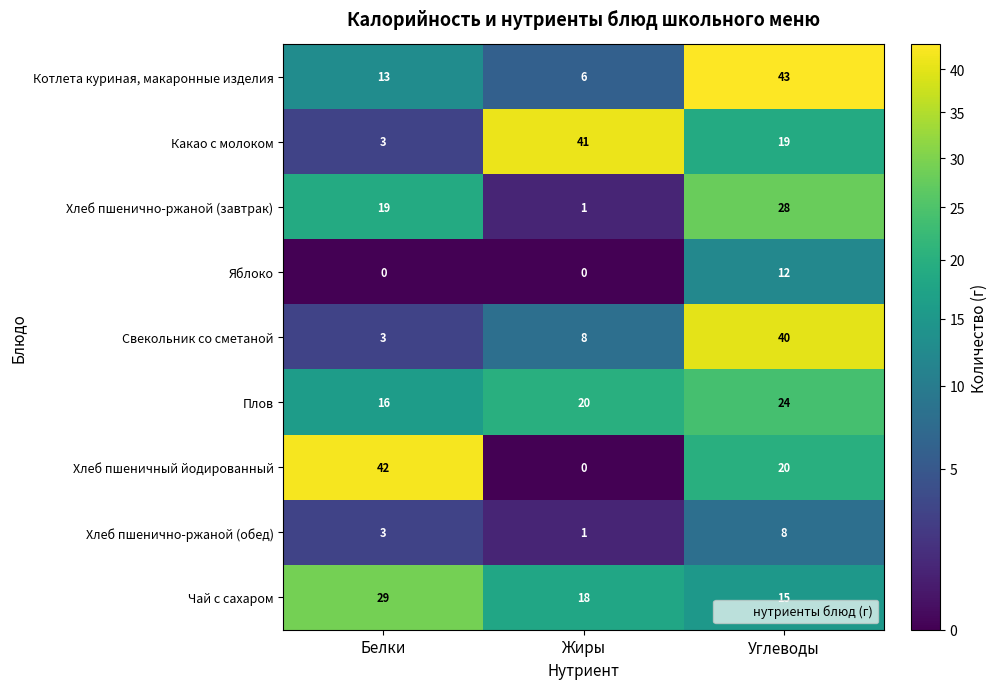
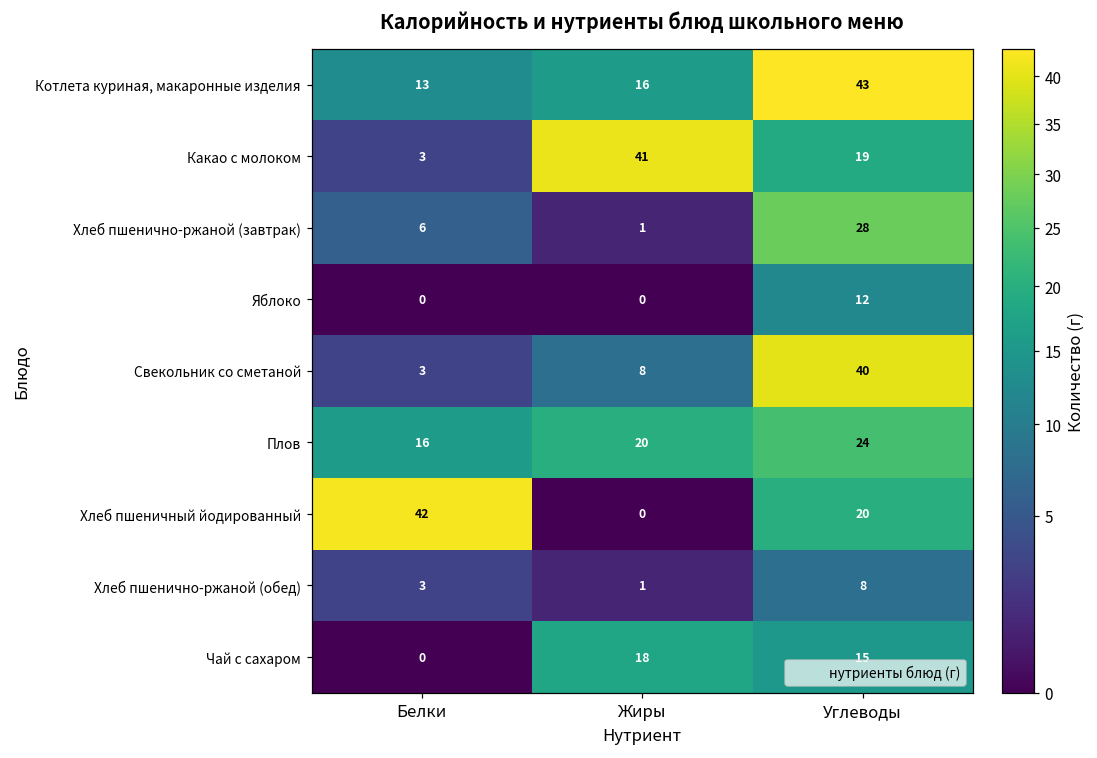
Котлета куриная, макаронные изделия, Жиры: 6 -> 16
Хлеб пшенично-ржаной (завтрак), Белки: 19 -> 6
Чай с сахаром, Белки: 29 -> 0
